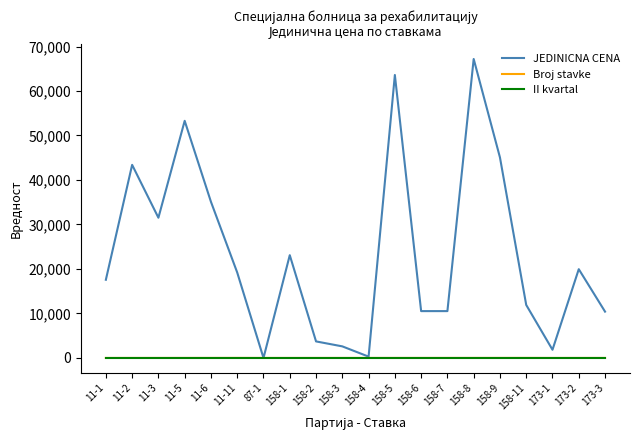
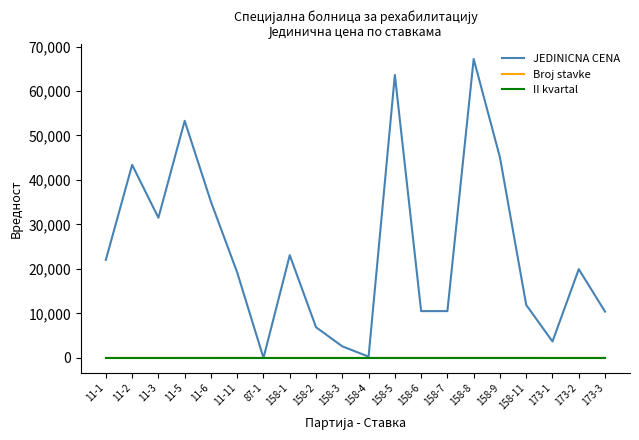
JEDINICNA CENA, 11-1: 18,000 -> 22,000
JEDINICNA CENA, 158-2: 4,000 -> 7,000
JEDINICNA CENA, 173-1: 2,000 -> 4,000
